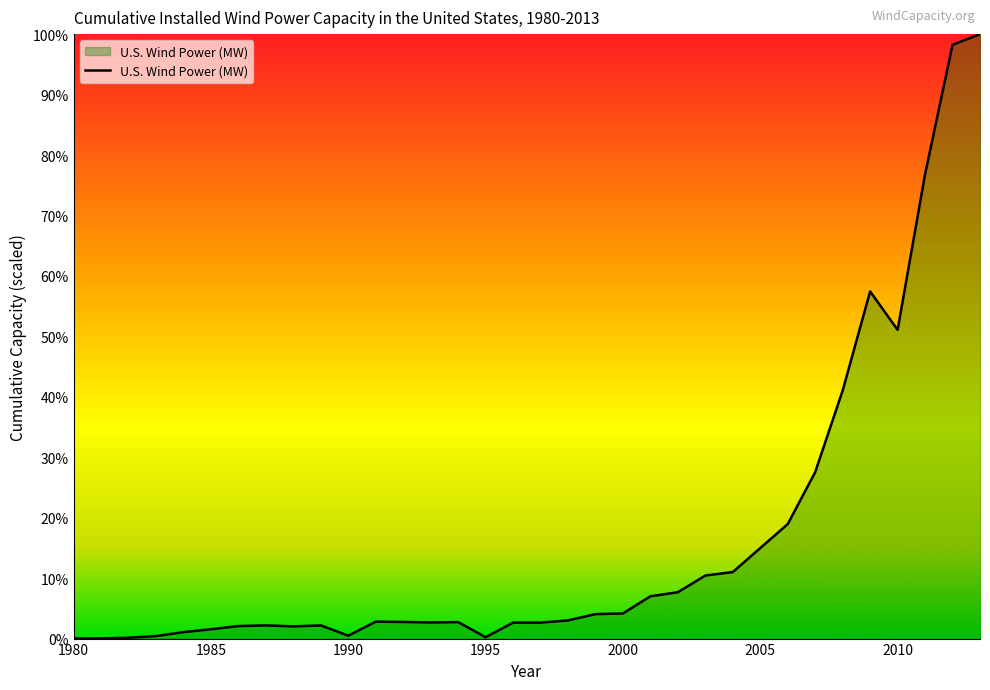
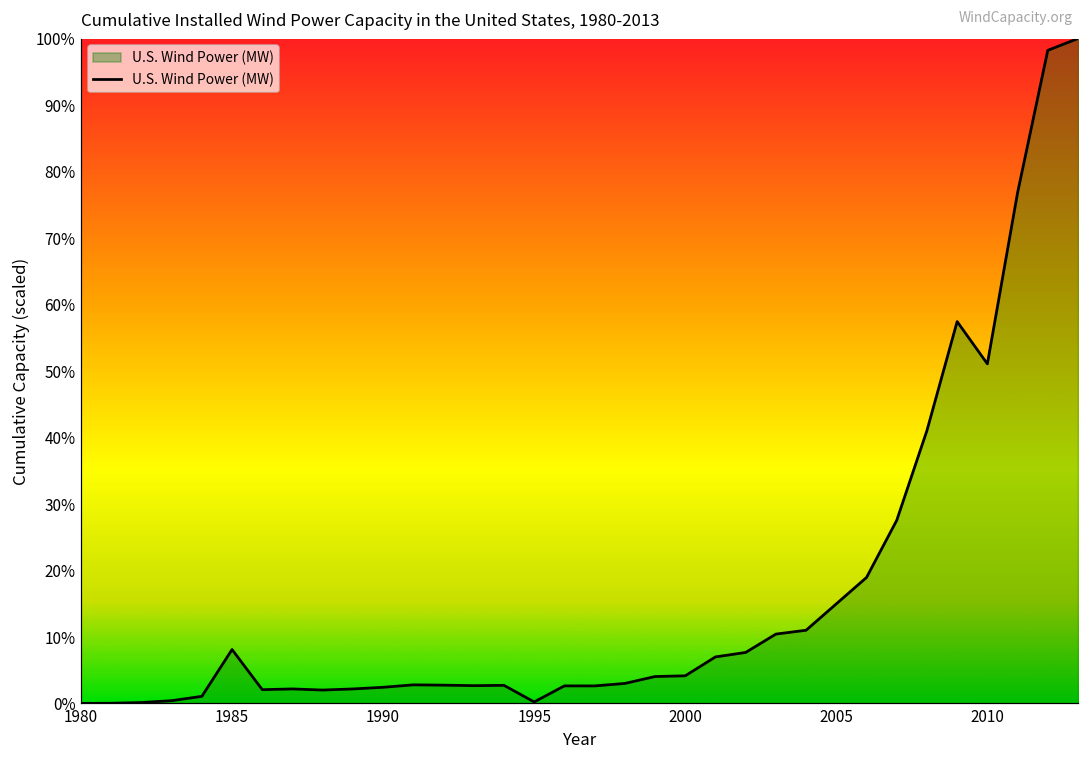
1985: 2% -> 8%
1990: 0% -> 2%
